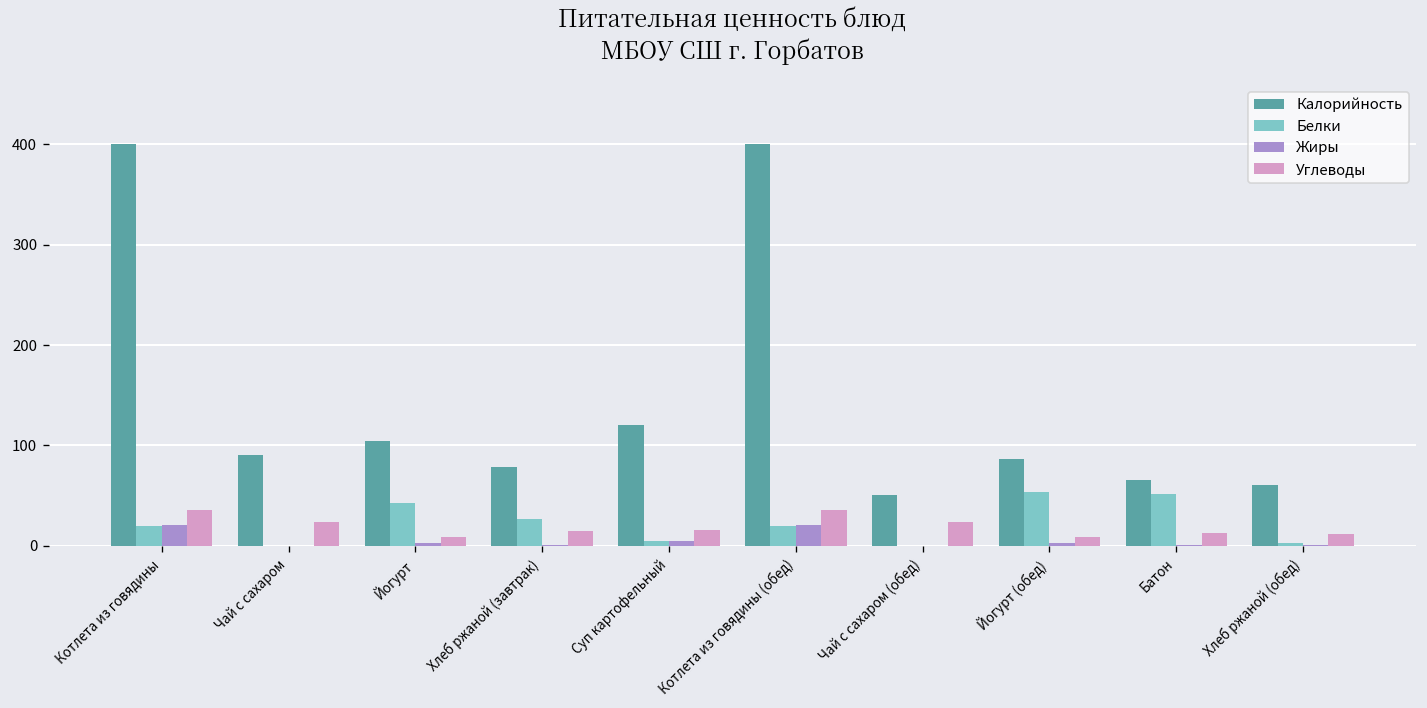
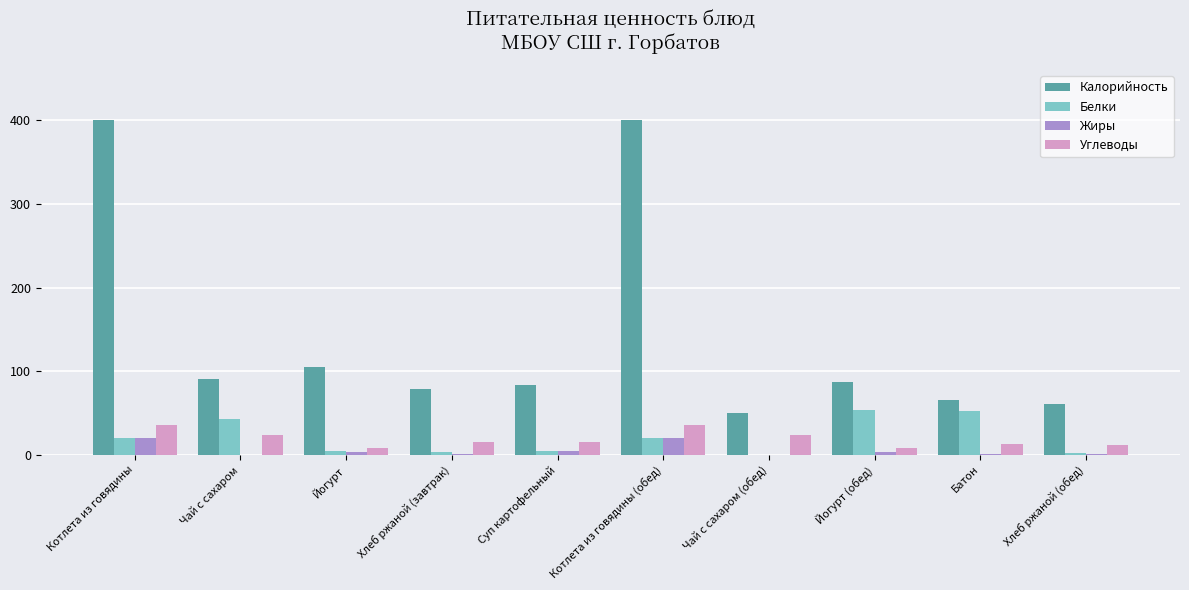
Белки, Чай с сахаром: 0 -> 40
Белки, Йогурт: 40 -> 10
Белки, Хлеб ржаной (завтрак): 30 -> 0
Калорийность, Суп картофельный: 120 -> 80
